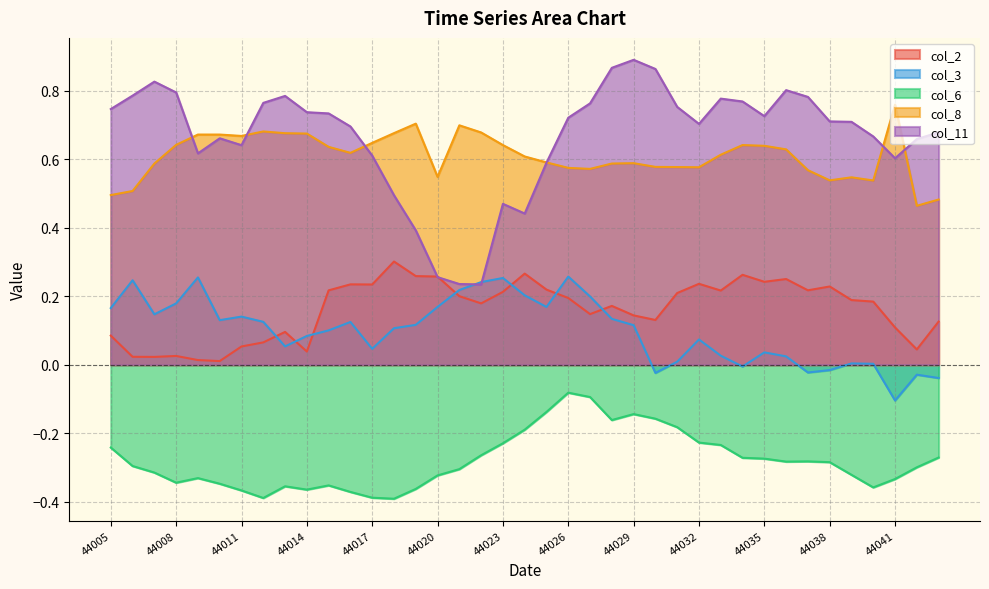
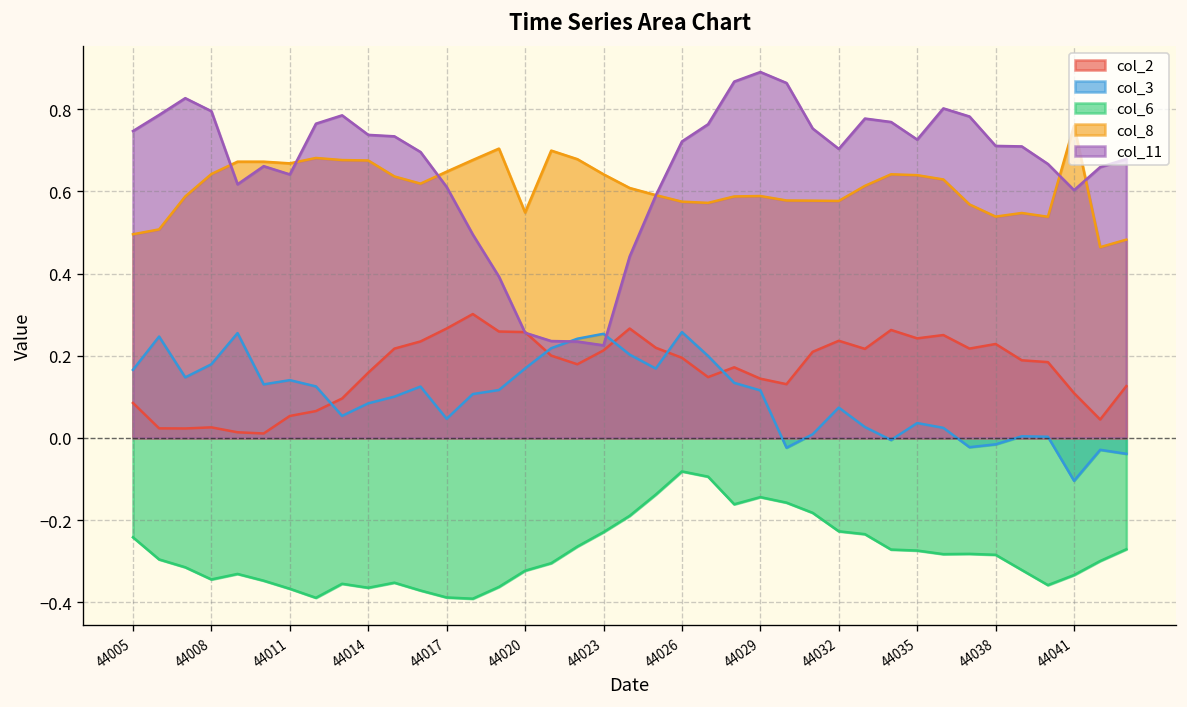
col_2, 44014: 0.04 -> 0.16
col_2, 44017: 0.23 -> 0.27
col_11, 44023: 0.47 -> 0.23
